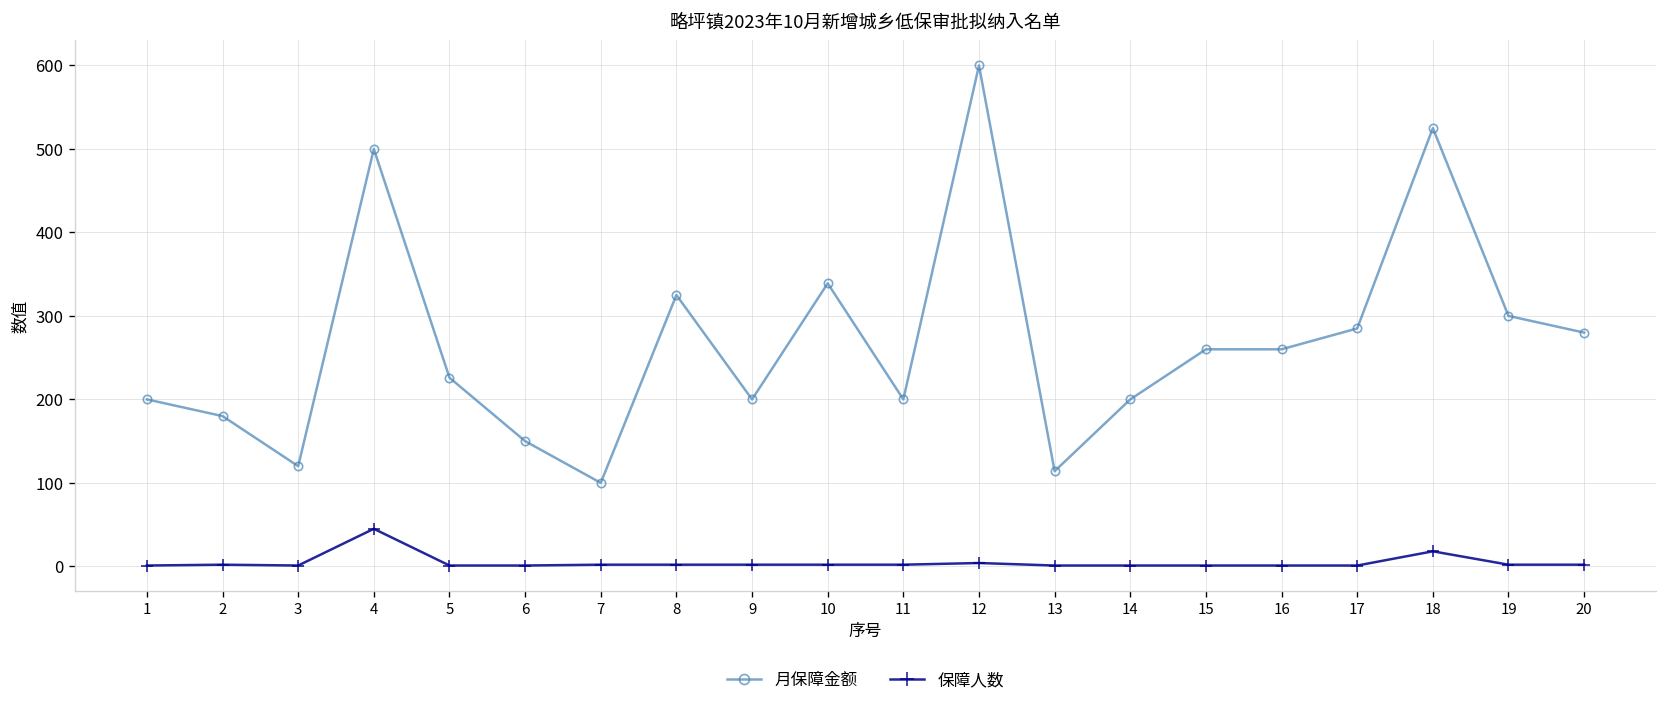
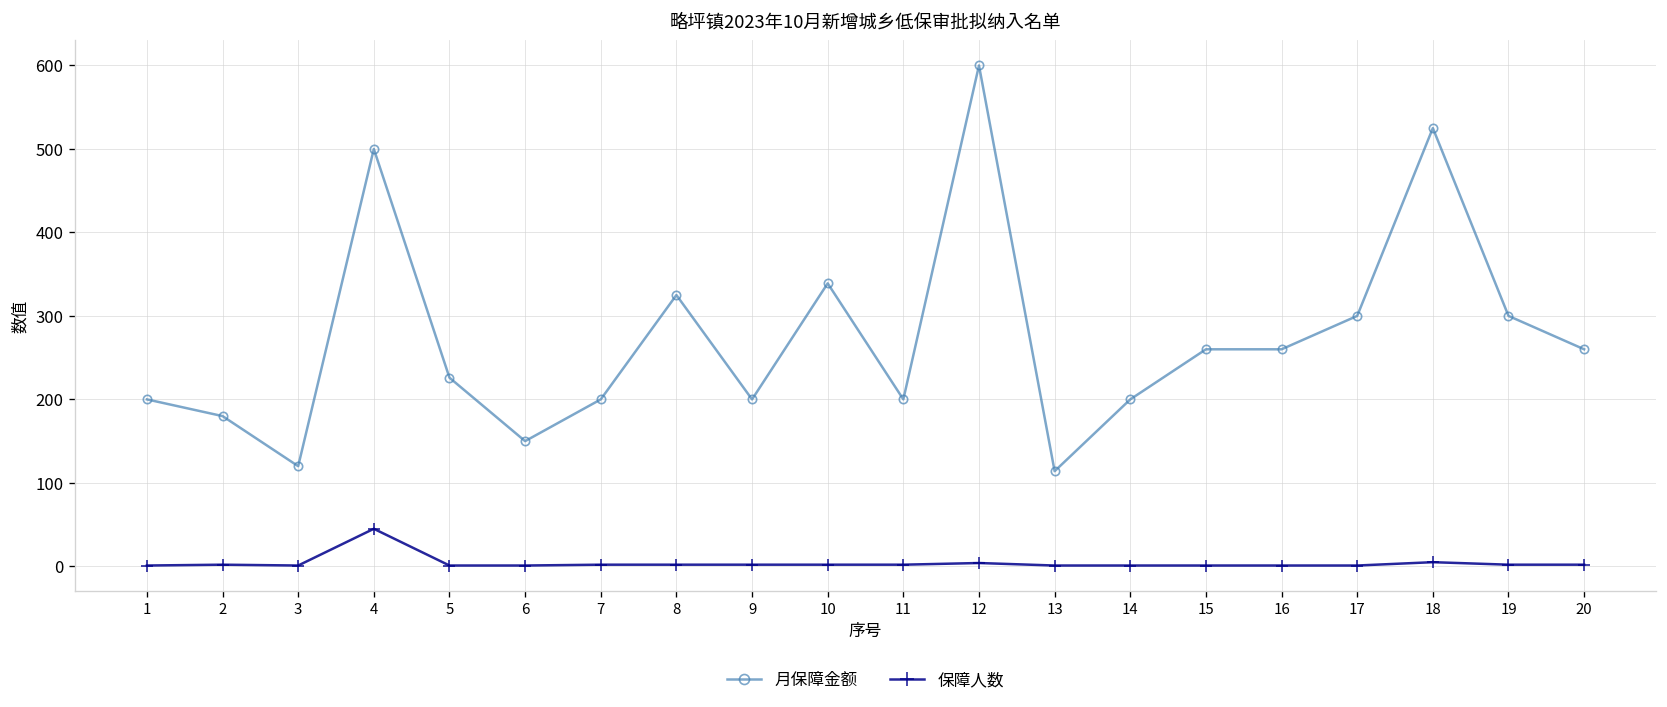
月保障金额, 7: 100 -> 200
月保障金额, 17: 290 -> 300
保障人数, 18: 20 -> 10
月保障金额, 20: 280 -> 260
